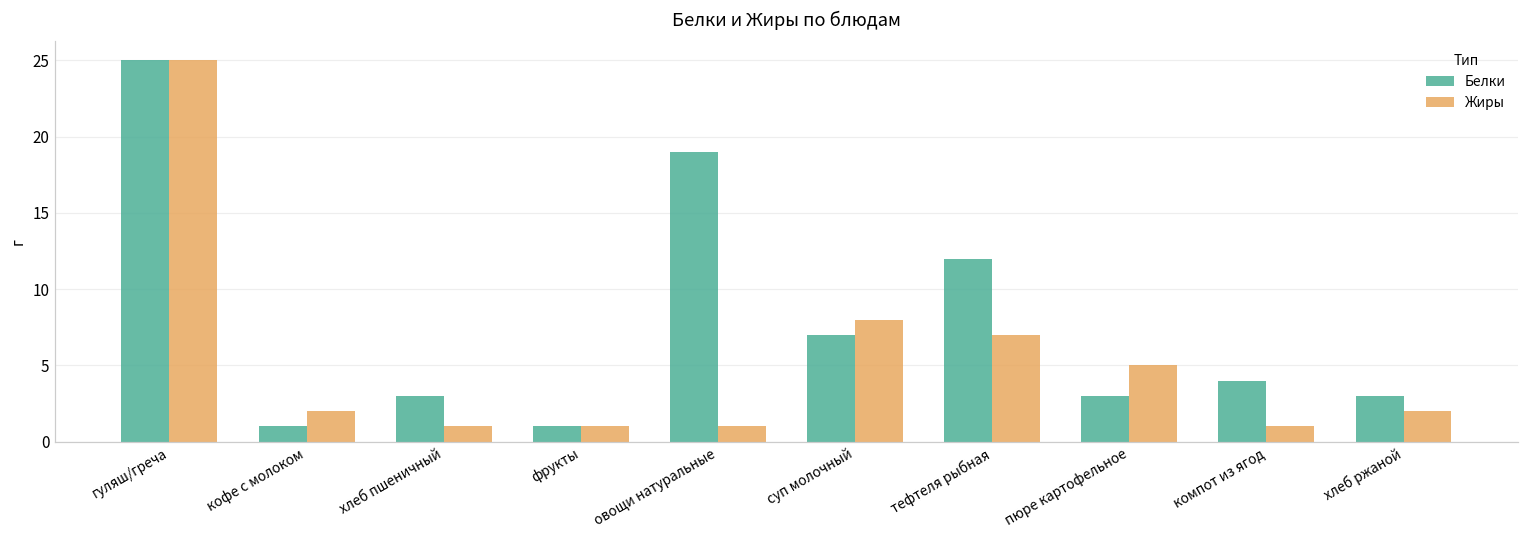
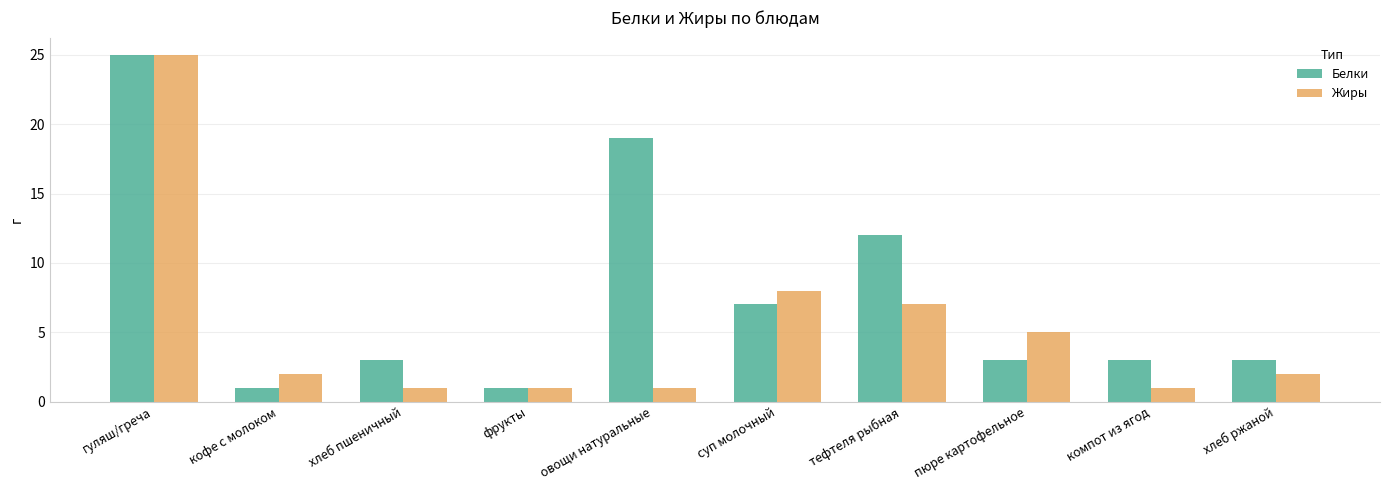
Белки, компот из ягод: 4 -> 3
